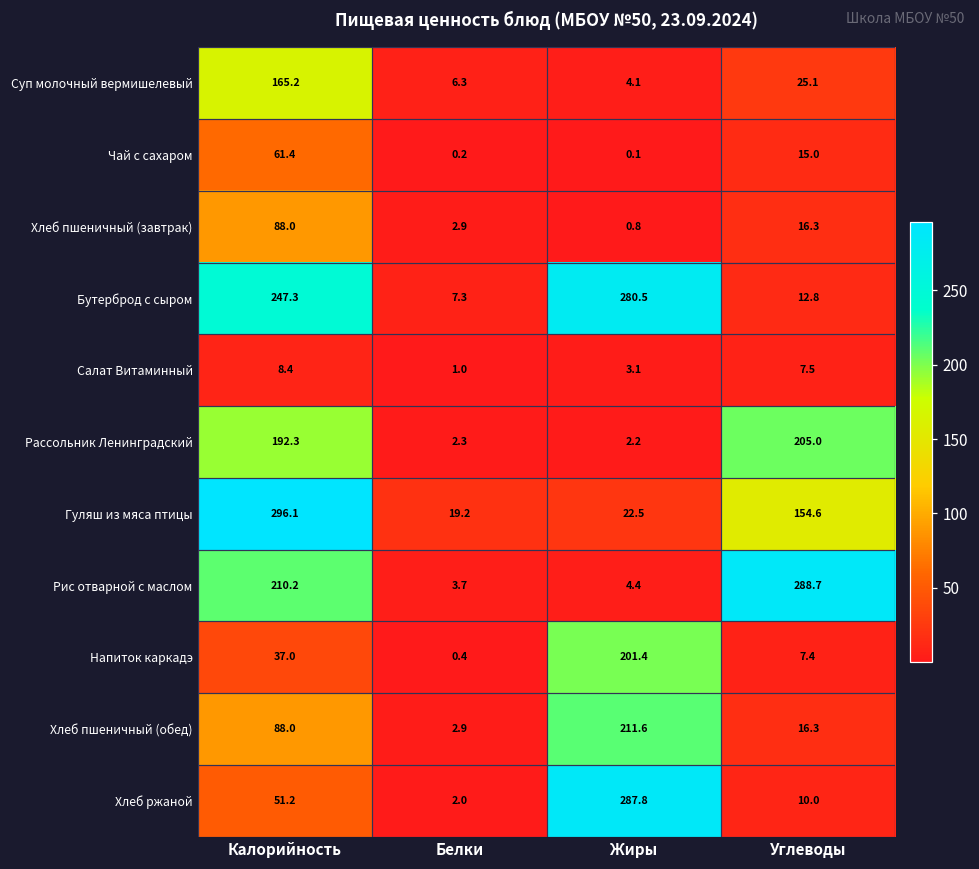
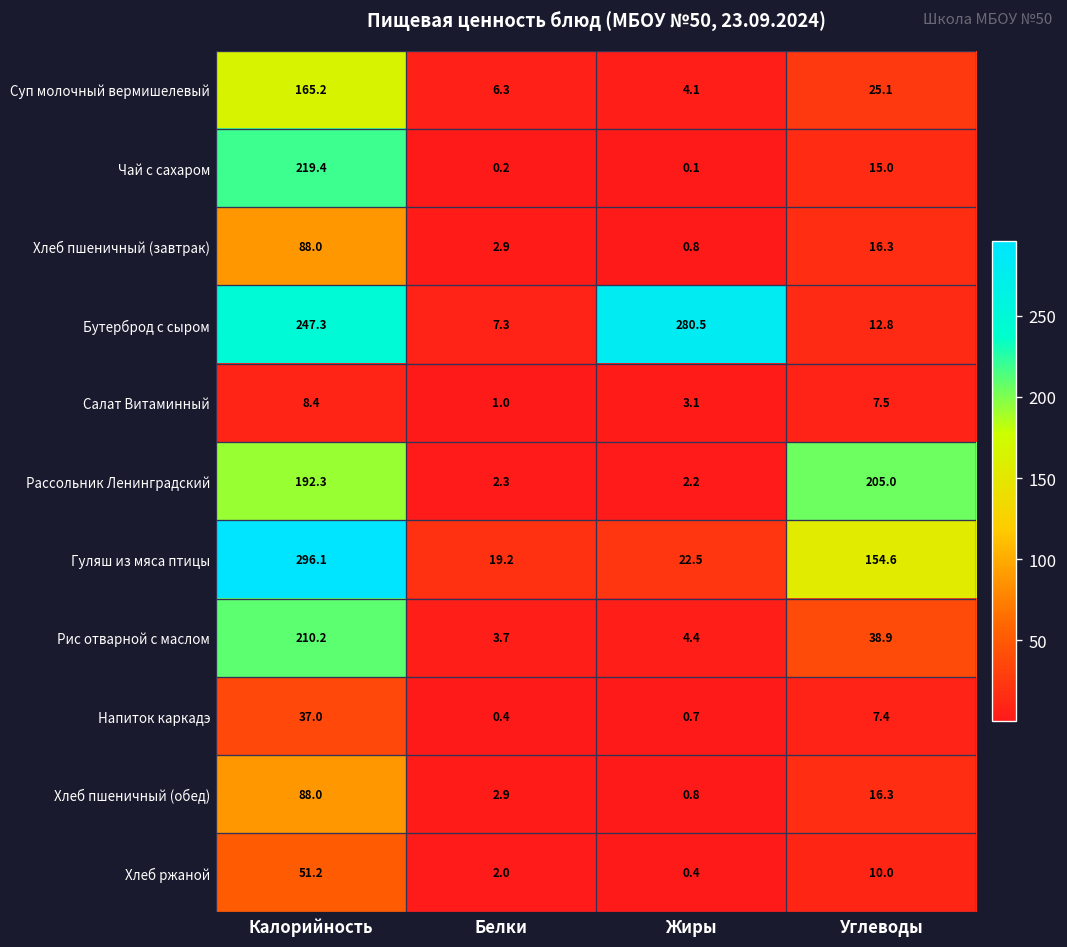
Чай с сахаром, Калорийность: 61.4 -> 219.4
Рис отварной с маслом, Углеводы: 288.7 -> 38.9
Напиток каркадэ, Жиры: 201.4 -> 0.7
Хлеб пшеничный (обед), Жиры: 211.6 -> 0.8
Хлеб ржаной, Жиры: 287.8 -> 0.4
